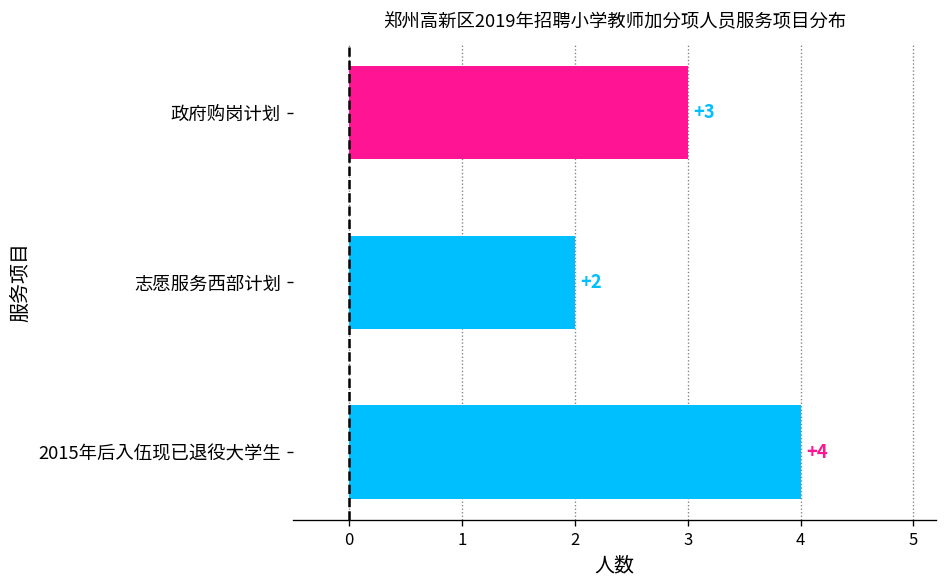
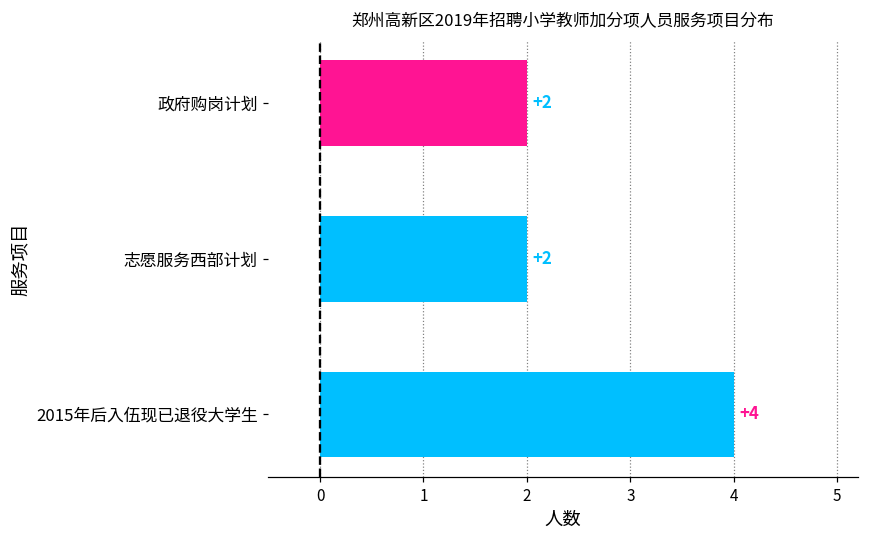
政府购岗计划: +3 -> +2
